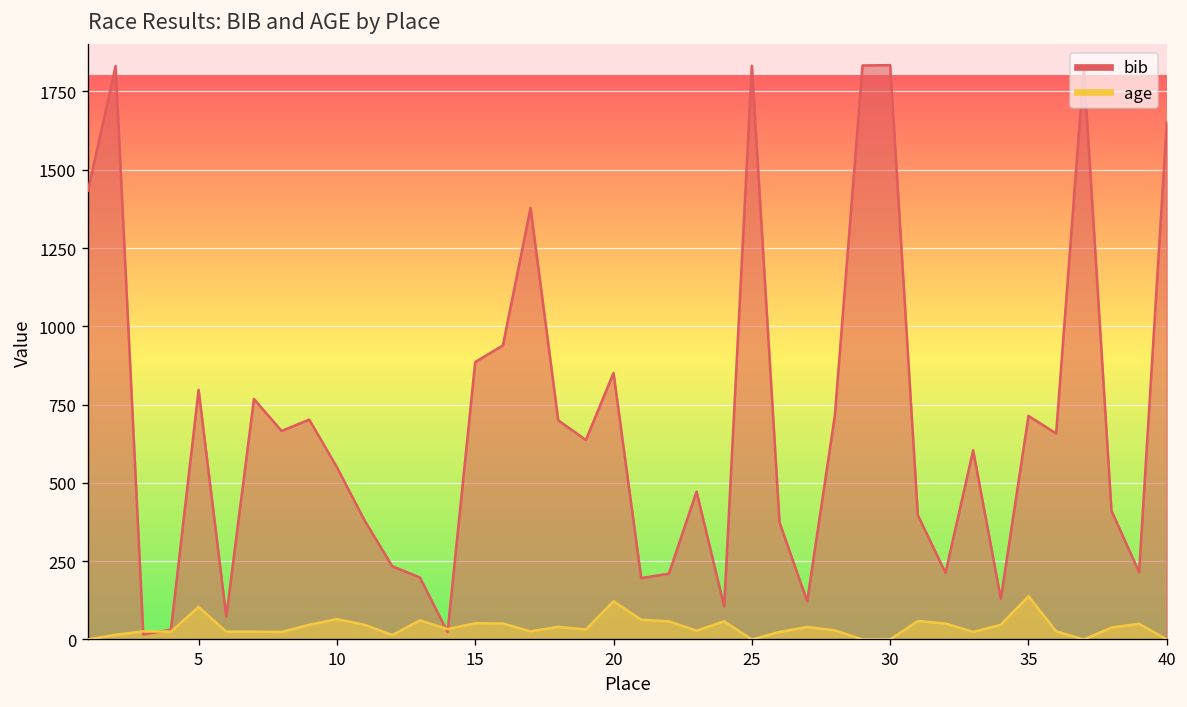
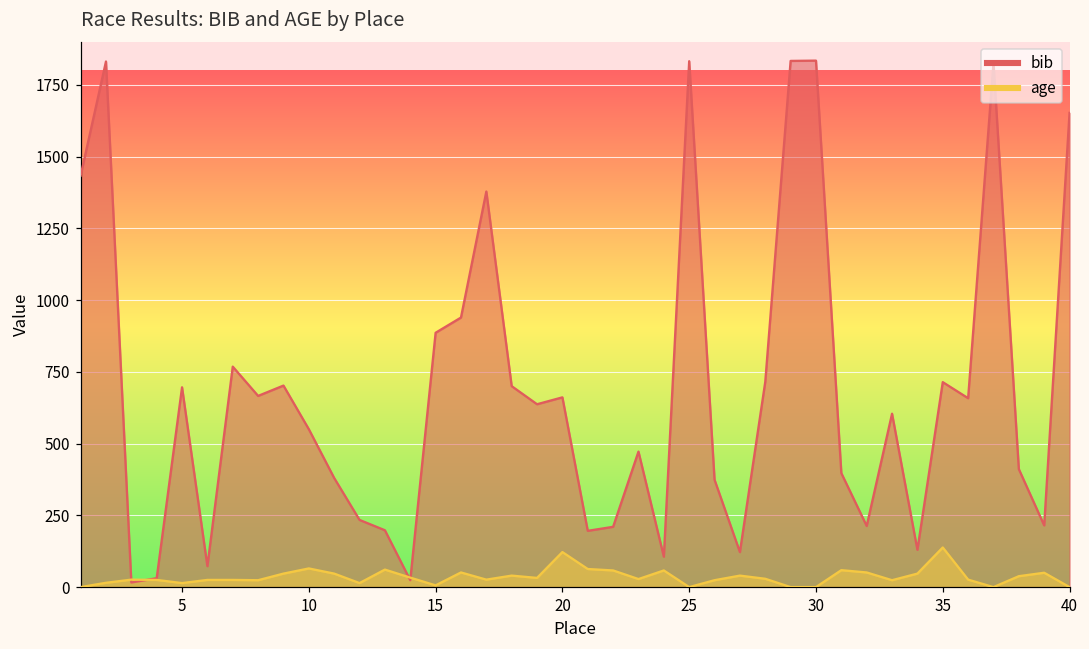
bib, 5: 800 -> 700
age, 5: 100 -> 10
age, 15: 50 -> 10
bib, 20: 850 -> 660
